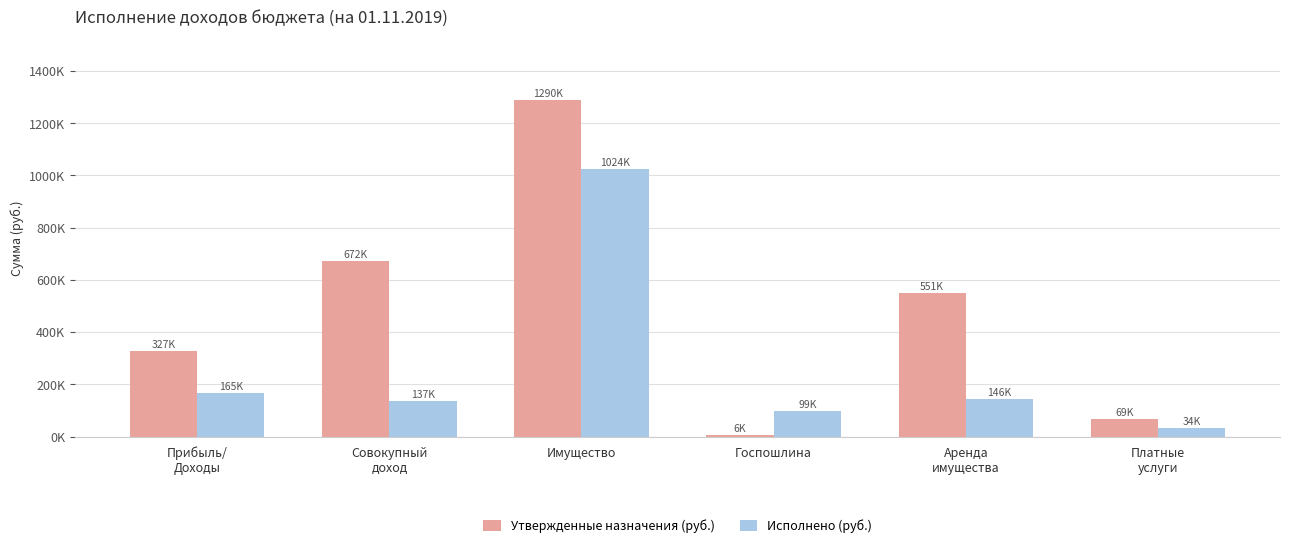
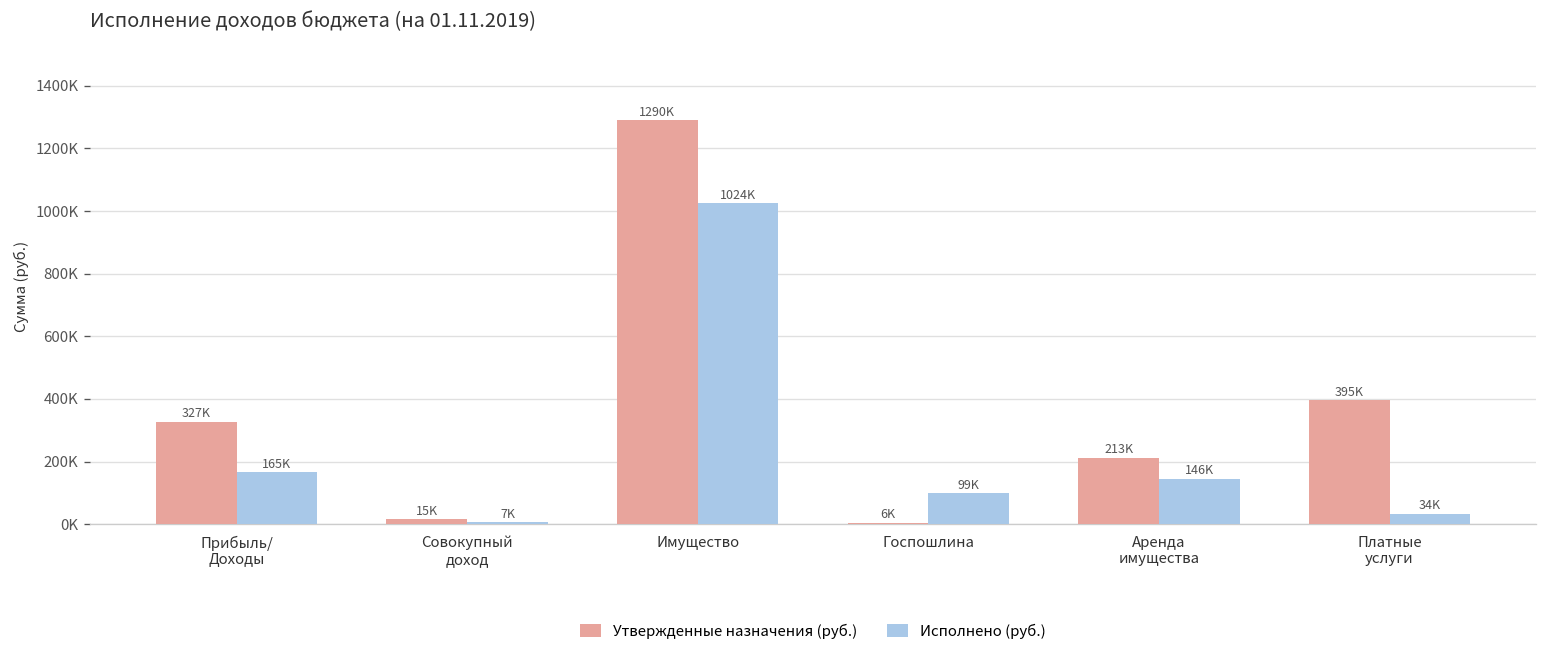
Утвержденные назначения (руб.), Совокупный доход: 672K -> 15K
Исполнено (руб.), Совокупный доход: 137K -> 7K
Утвержденные назначения (руб.), Аренда имущества: 551K -> 213K
Утвержденные назначения (руб.), Платные услуги: 69K -> 395K
